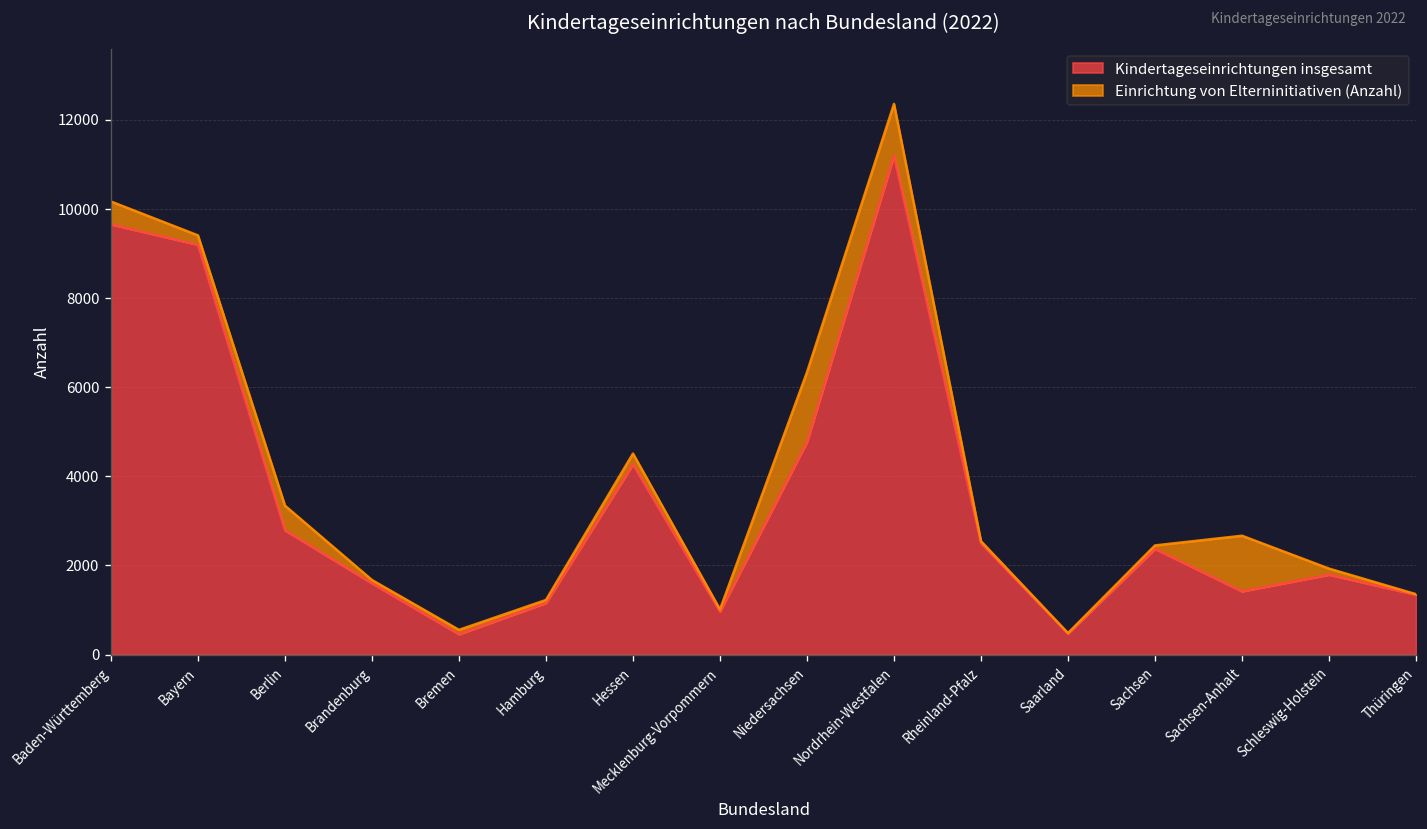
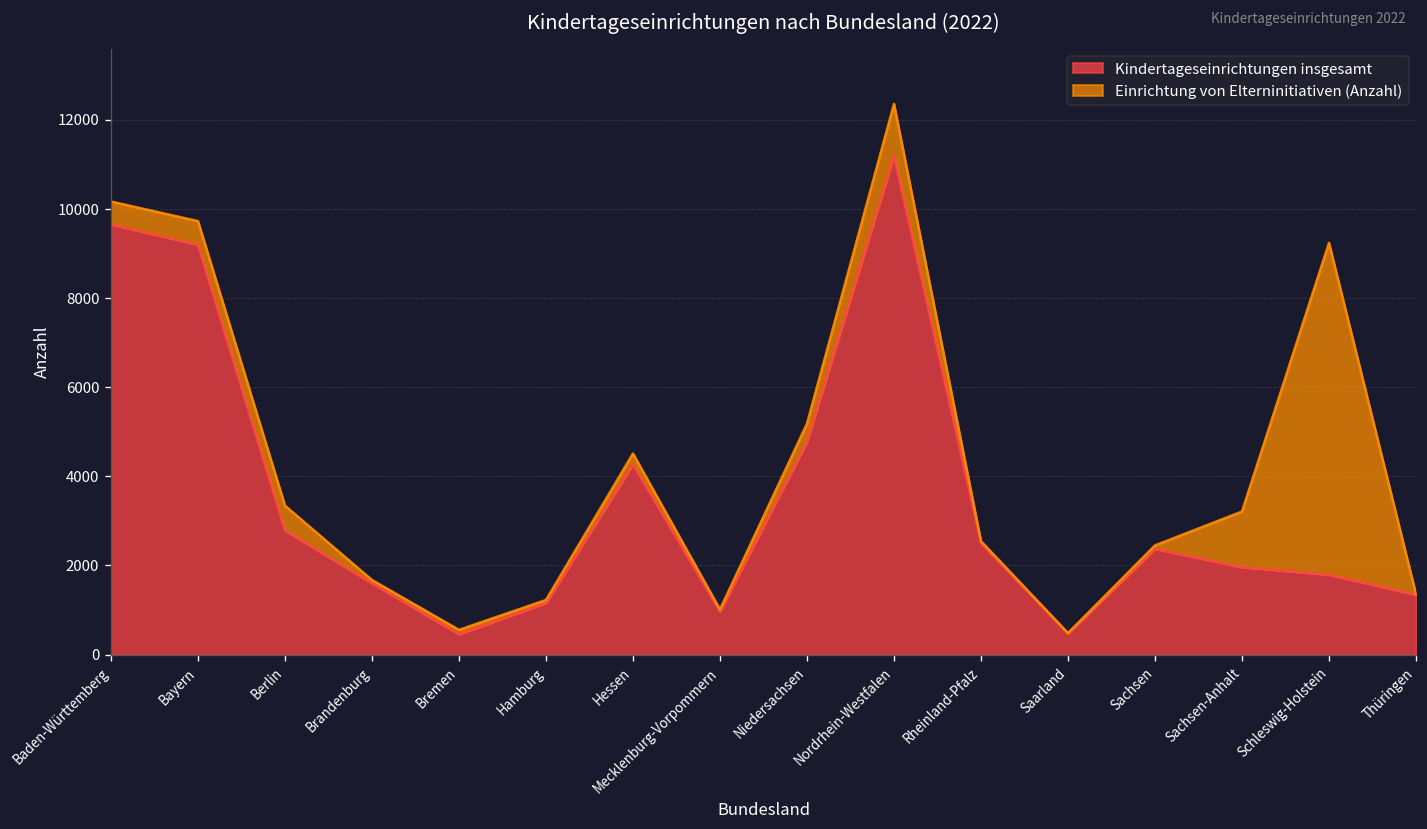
Einrichtung von Elterninitiativen (Anzahl), Bayern: 200 -> 500
Einrichtung von Elterninitiativen (Anzahl), Niedersachsen: 1600 -> 400
Kindertageseinrichtungen insgesamt, Sachsen-Anhalt: 1400 -> 2000
Einrichtung von Elterninitiativen (Anzahl), Schleswig-Holstein: 100 -> 7400
